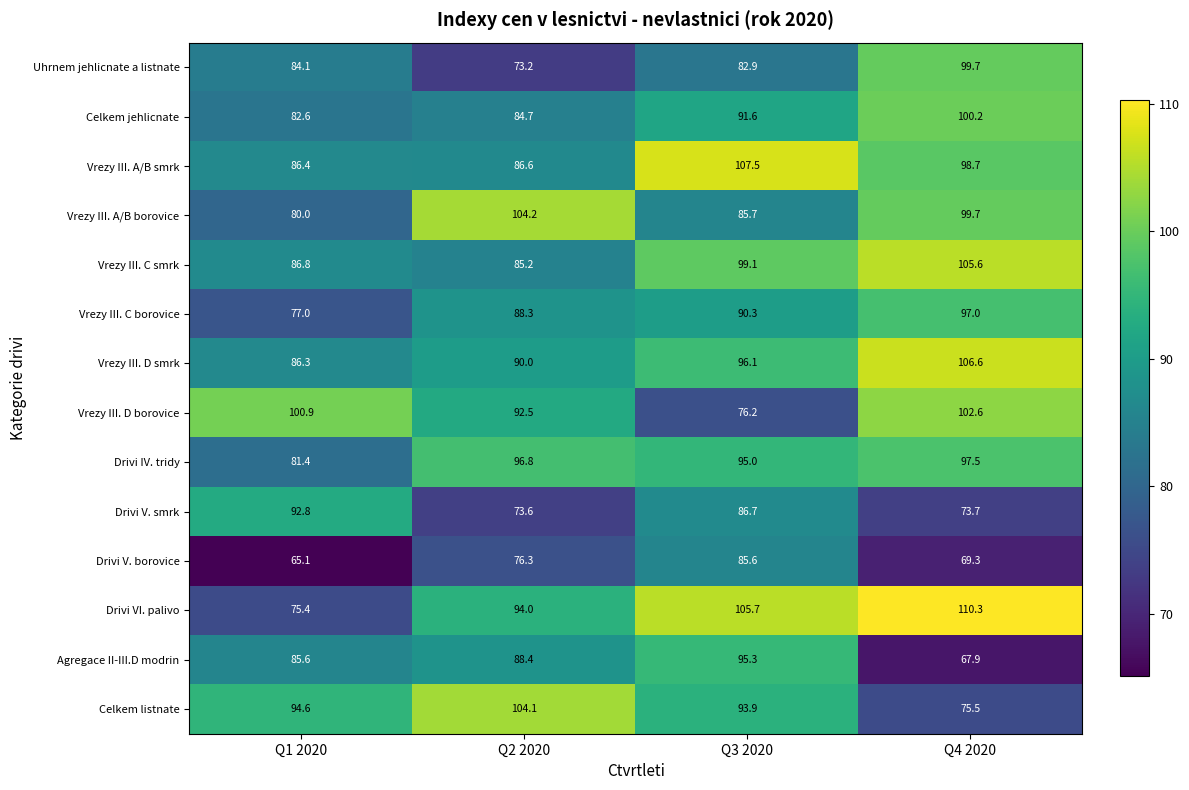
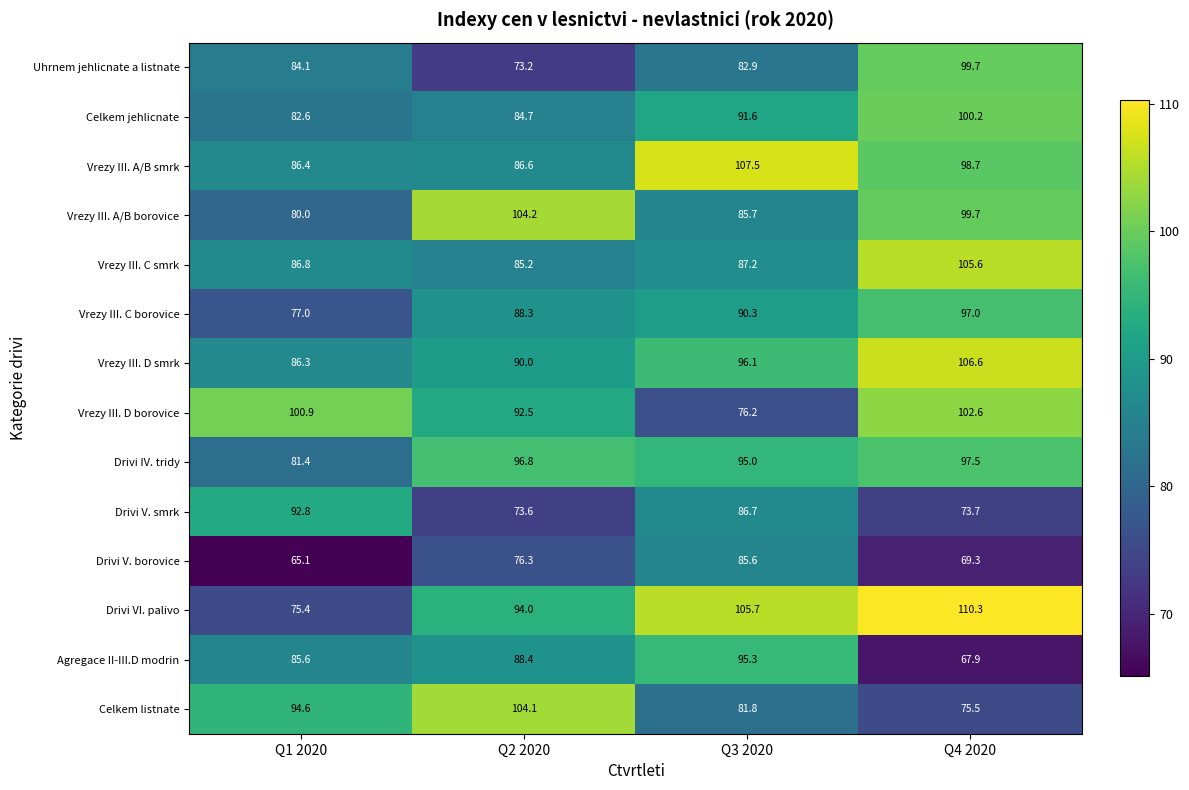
Vrezy III. C smrk, Q3 2020: 99.1 -> 87.2
Celkem listnate, Q3 2020: 93.9 -> 81.8
